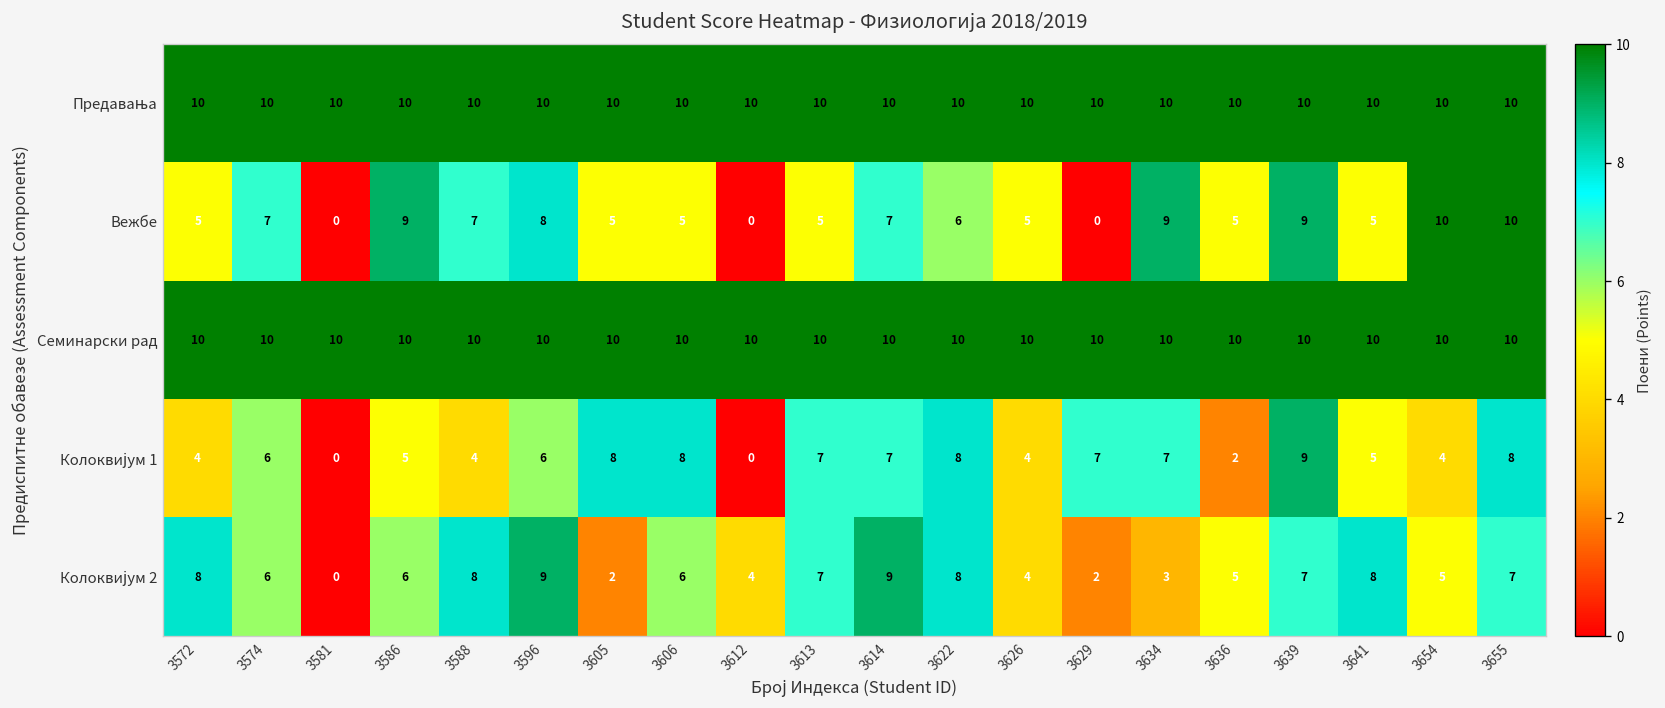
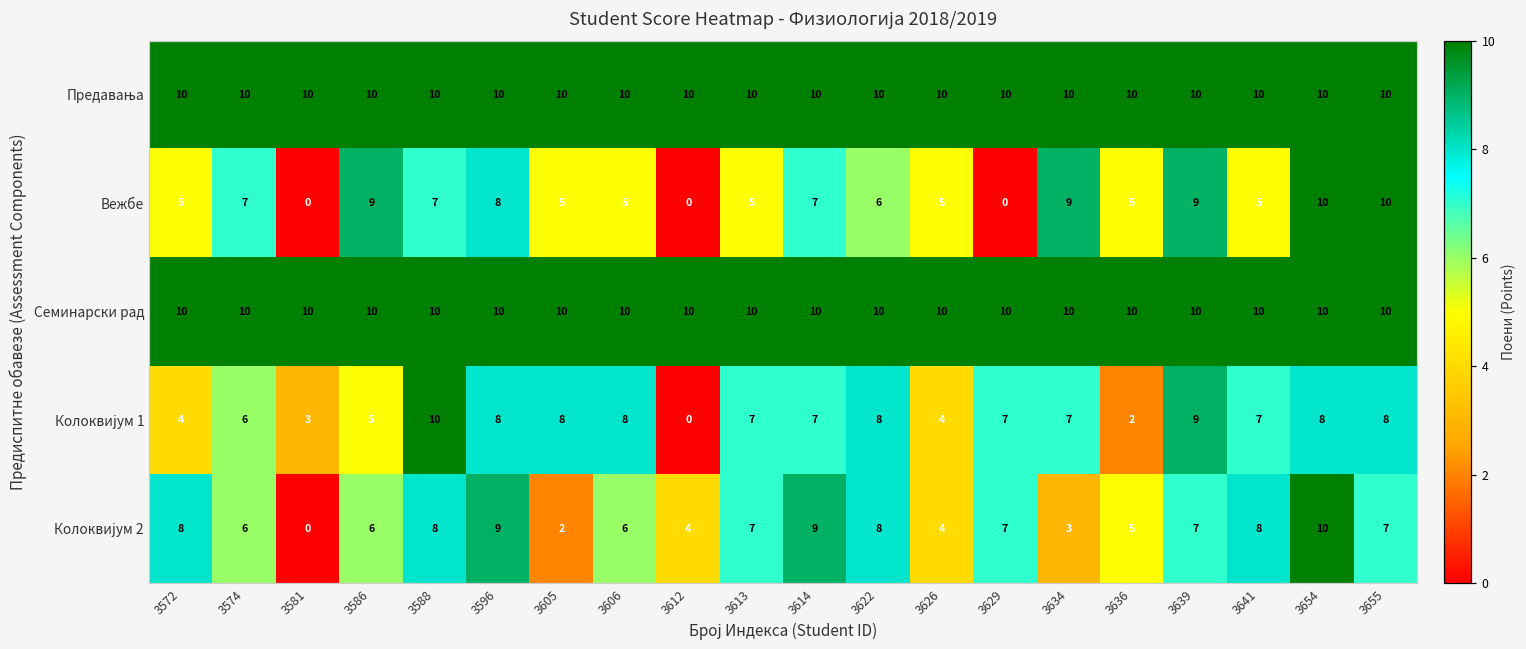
Колоквијум 1, 3581: 0 -> 3
Колоквијум 1, 3588: 4 -> 10
Колоквијум 1, 3596: 6 -> 8
Колоквијум 1, 3641: 5 -> 7
Колоквијум 1, 3654: 4 -> 8
Колоквијум 2, 3629: 2 -> 7
Колоквијум 2, 3654: 5 -> 10
